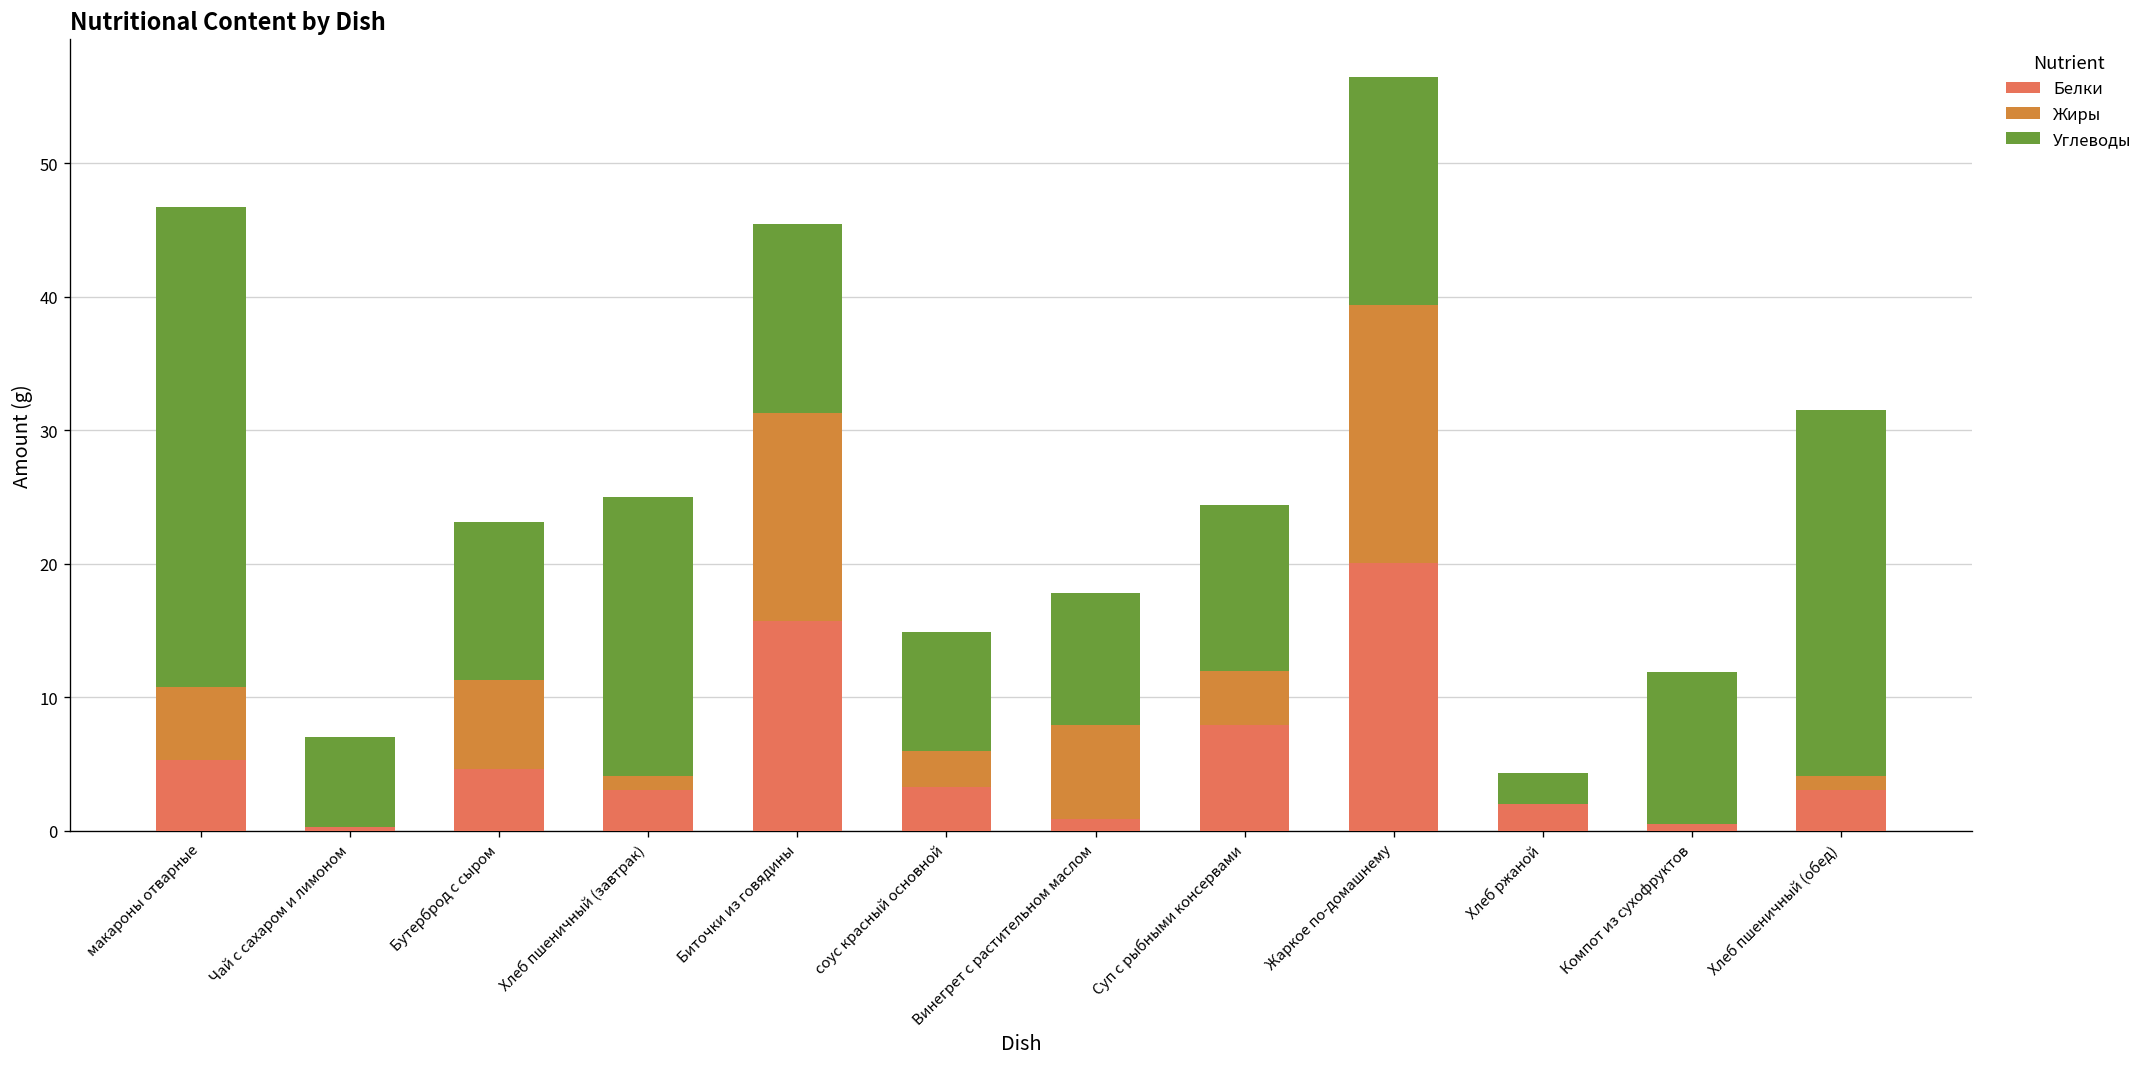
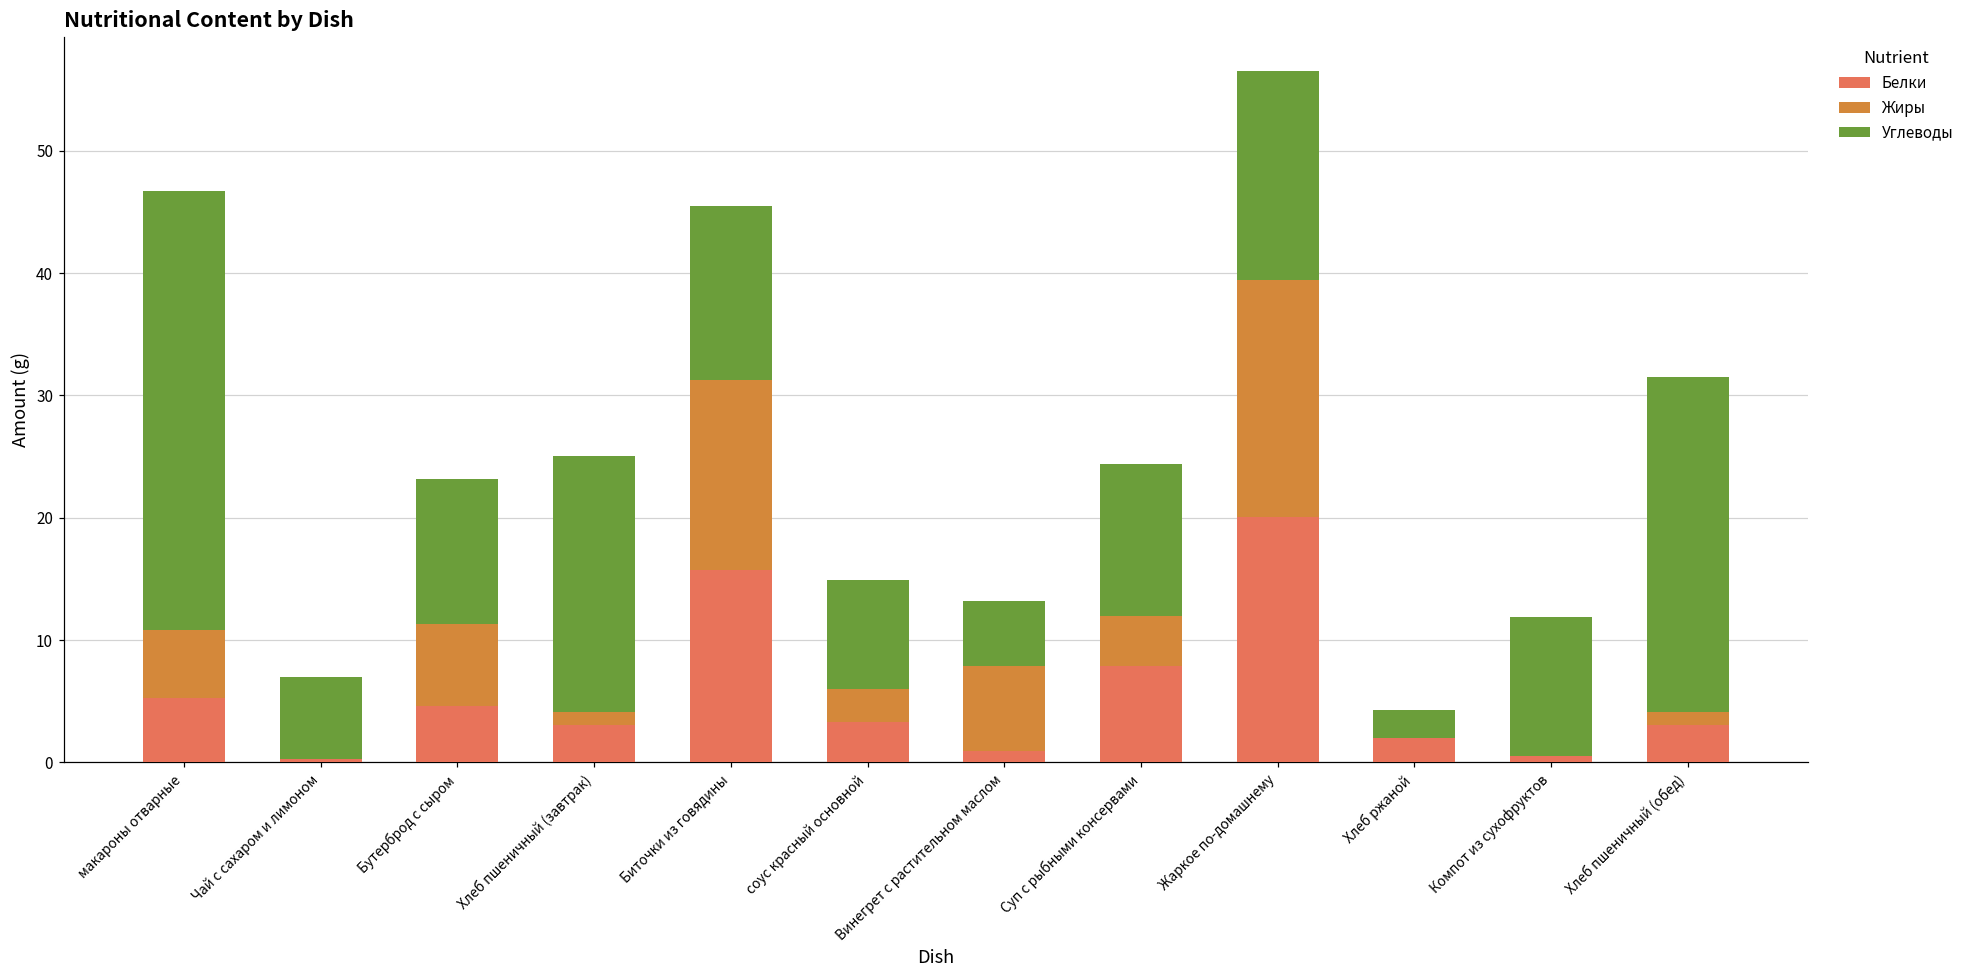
Углеводы, Винегрет с растительном маслом: 9.9 -> 5.3
